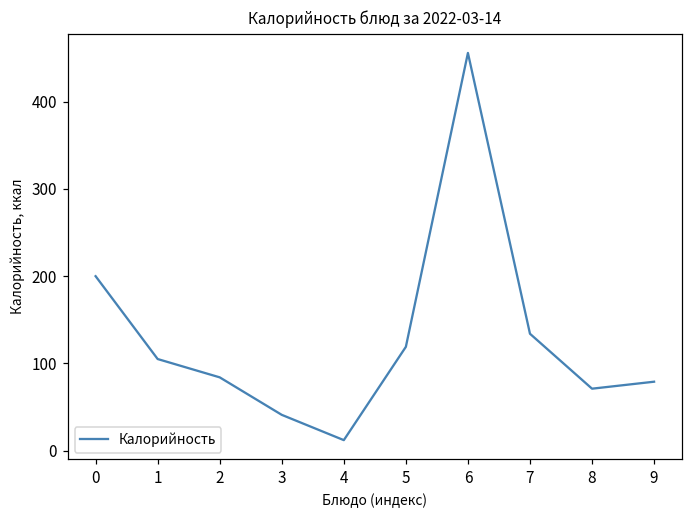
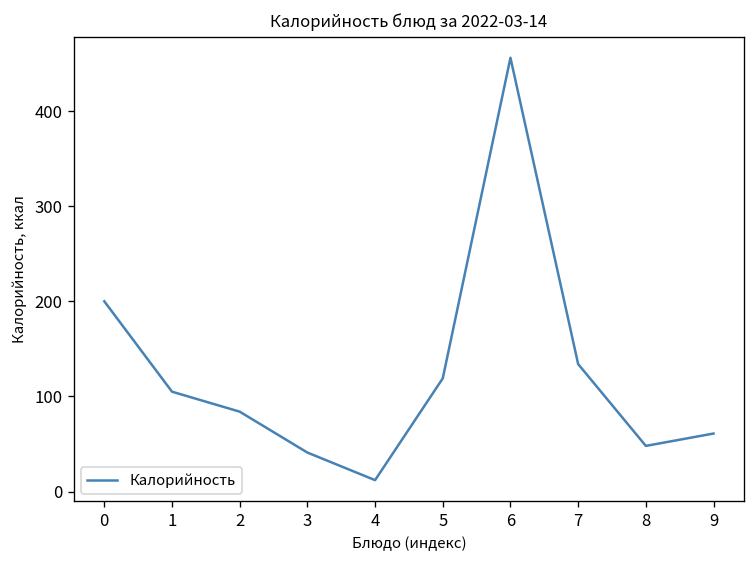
8: 70 -> 50
9: 80 -> 60
